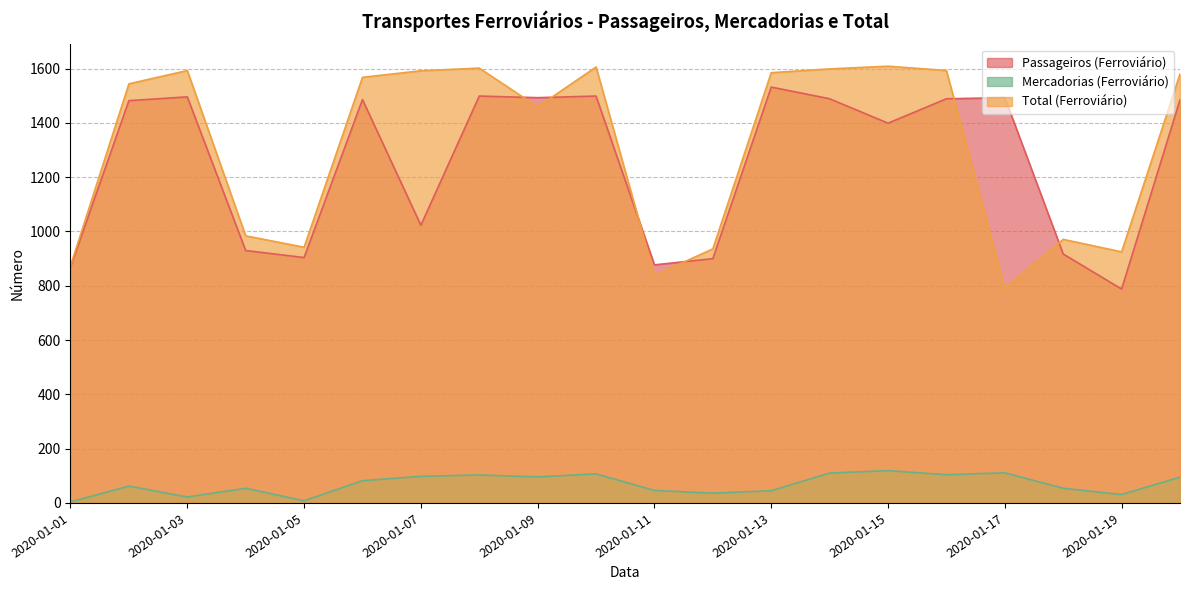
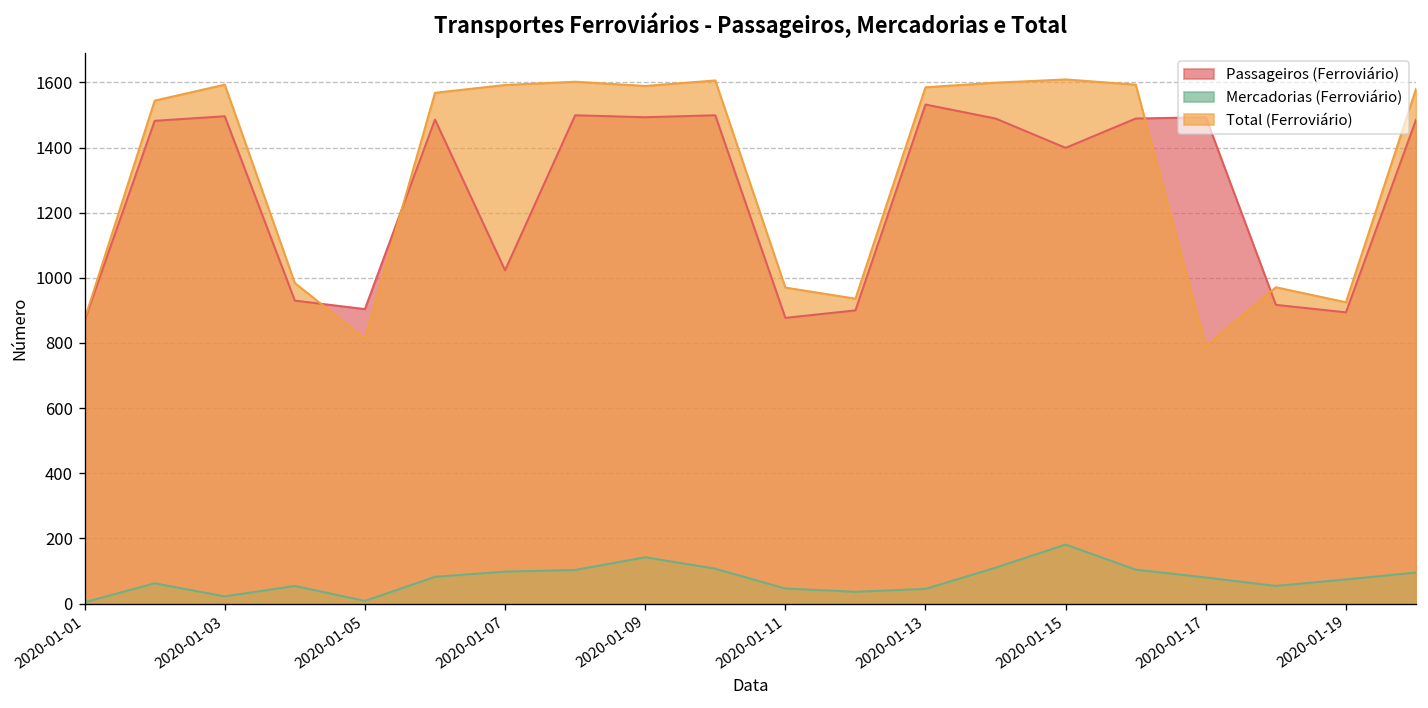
Total (Ferroviário), 2020-01-05: 940 -> 810
Mercadorias (Ferroviário), 2020-01-09: 100 -> 140
Total (Ferroviário), 2020-01-09: 1460 -> 1590
Total (Ferroviário), 2020-01-11: 840 -> 970
Mercadorias (Ferroviário), 2020-01-15: 120 -> 180
Mercadorias (Ferroviário), 2020-01-17: 110 -> 80
Passageiros (Ferroviário), 2020-01-19: 790 -> 890
Mercadorias (Ferroviário), 2020-01-19: 30 -> 70
